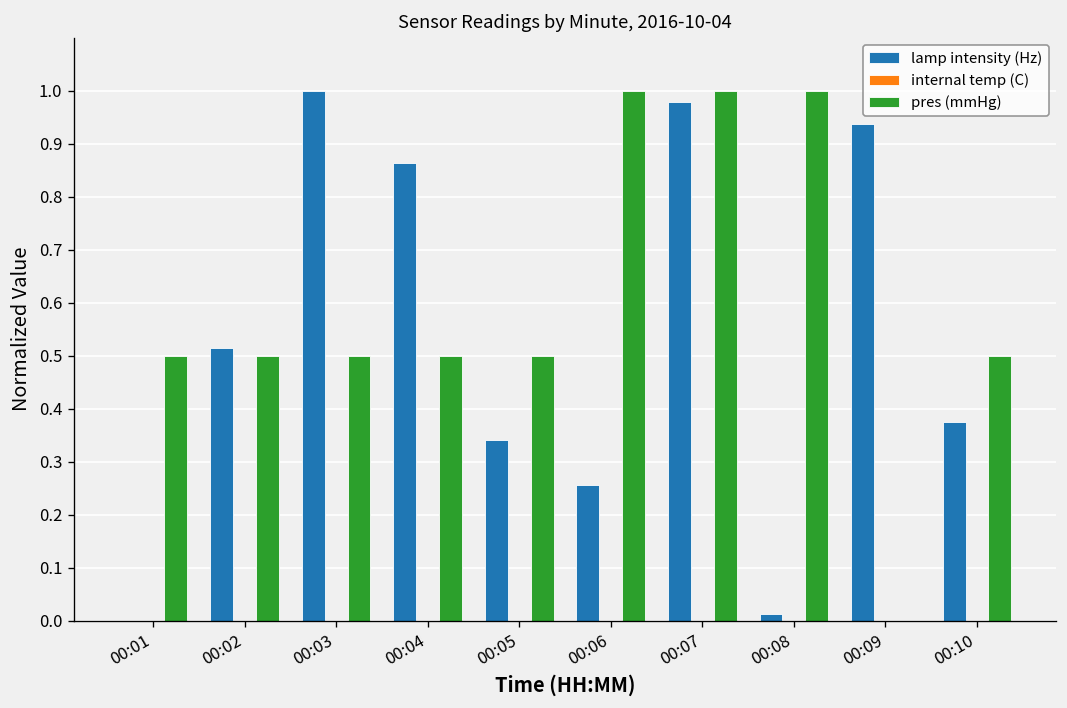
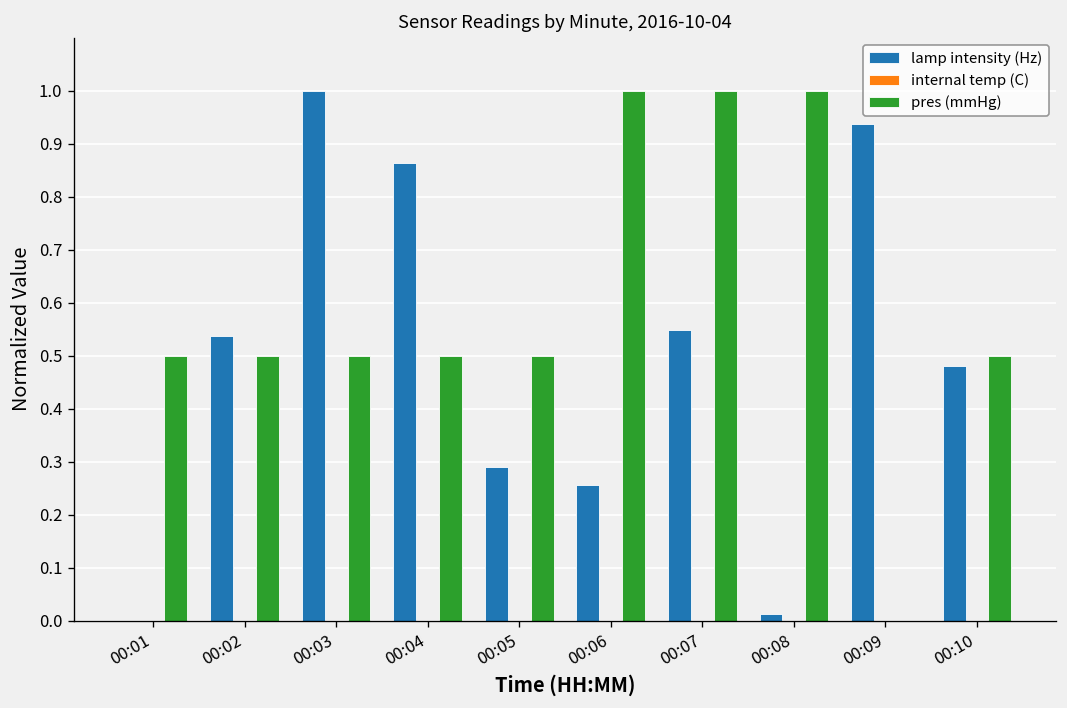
lamp intensity (Hz), 00:02: 0.51 -> 0.54
lamp intensity (Hz), 00:05: 0.34 -> 0.29
lamp intensity (Hz), 00:07: 0.98 -> 0.55
lamp intensity (Hz), 00:10: 0.37 -> 0.48
